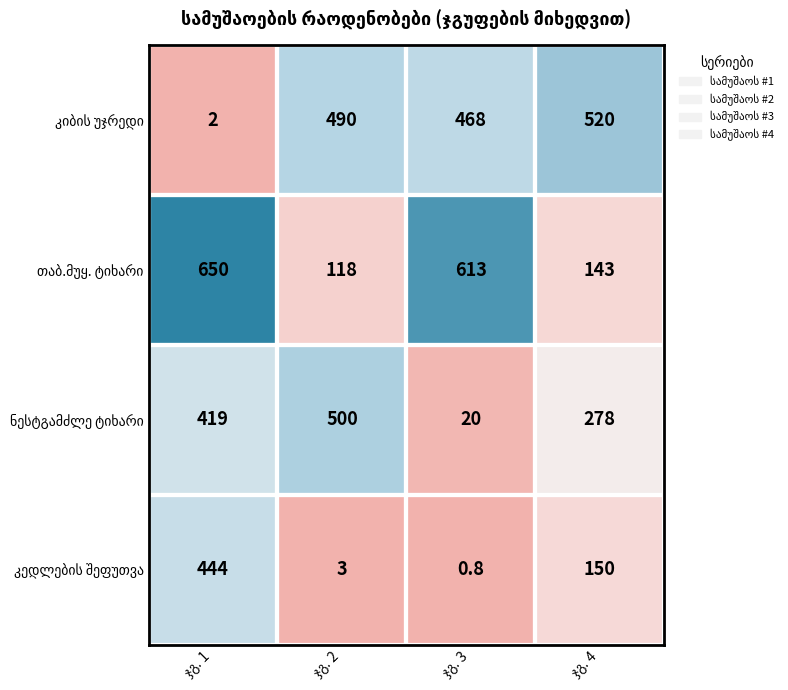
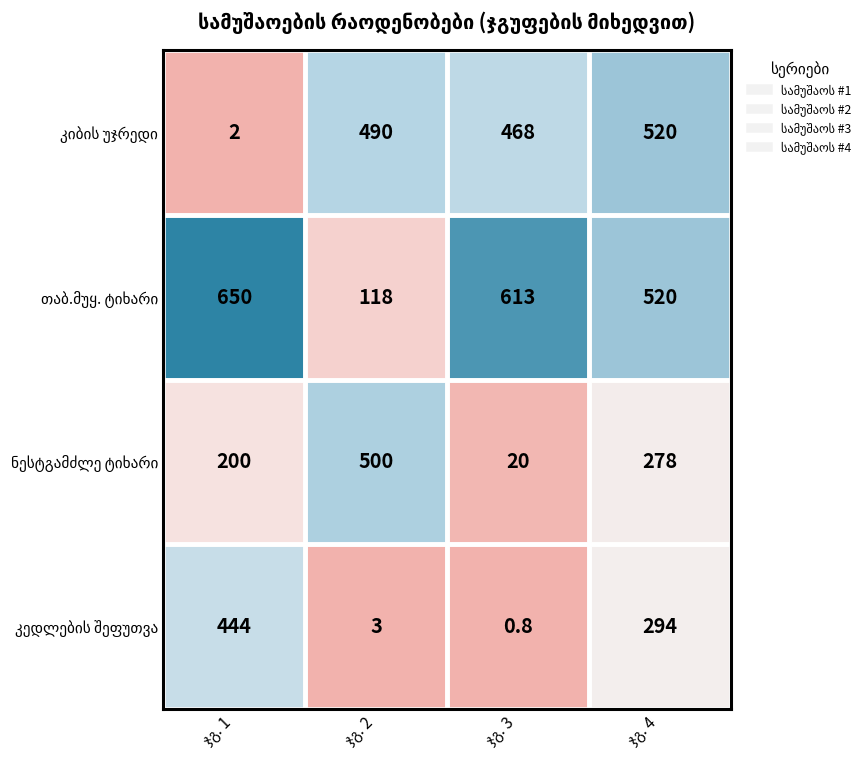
თაბ.მუყ. ტიხარი, ჯგ. 4: 143 -> 520
ნესტგამძლე ტიხარი, ჯგ. 1: 419 -> 200
კედლების შეფუთვა, ჯგ. 4: 150 -> 294
